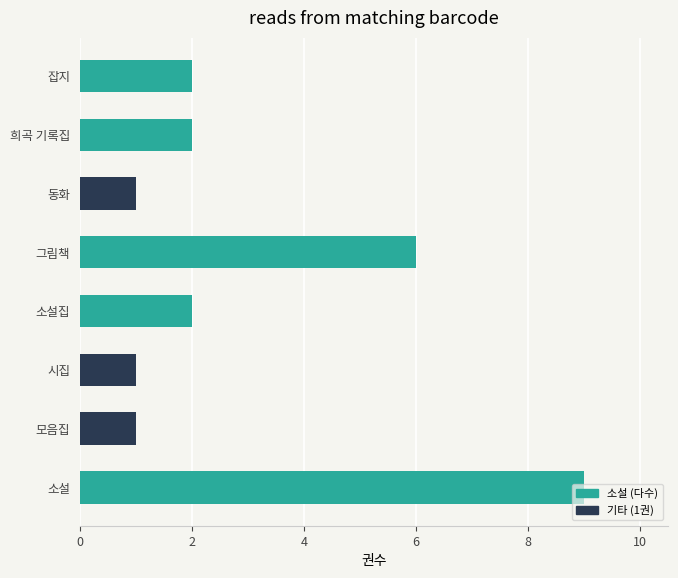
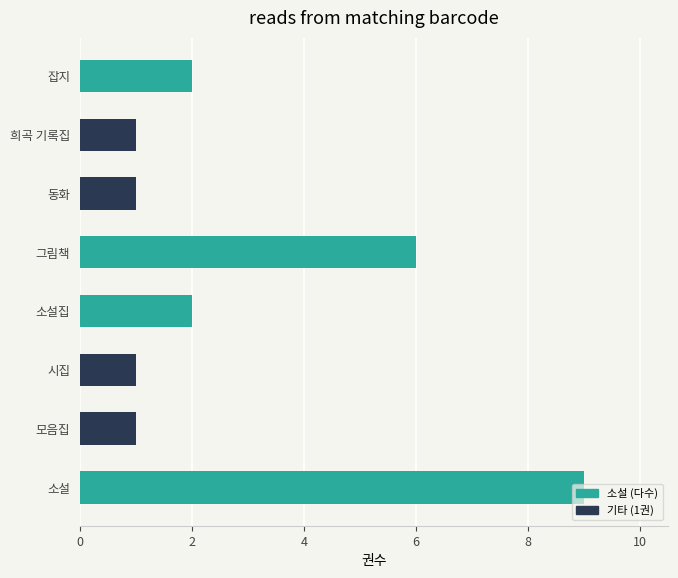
희곡 기록집: 2 -> 1
